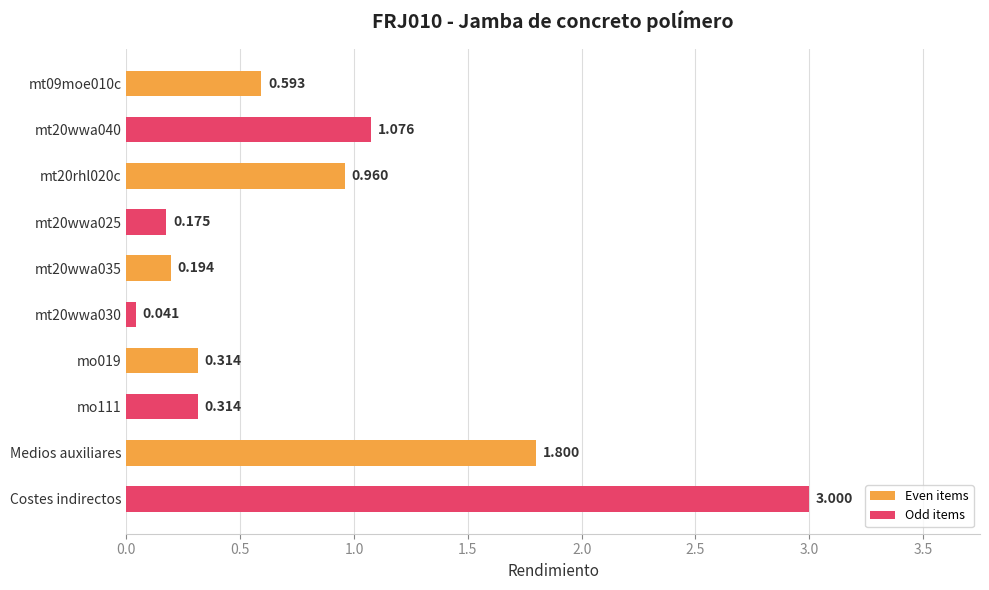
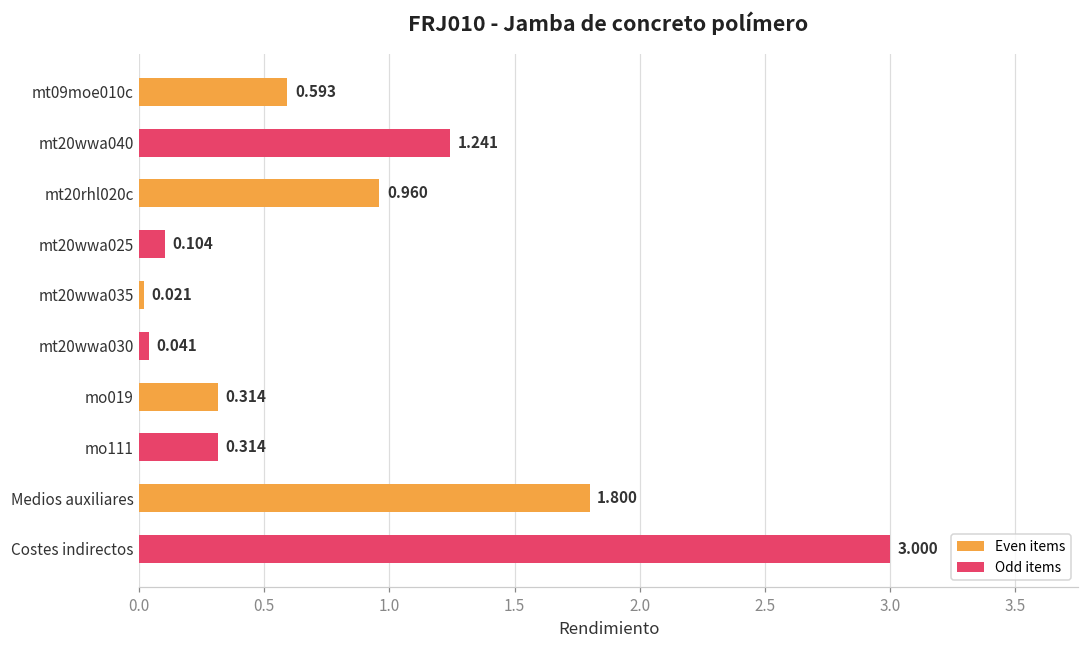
mt20wwa040: 1.076 -> 1.241
mt20wwa025: 0.175 -> 0.104
mt20wwa035: 0.194 -> 0.021
